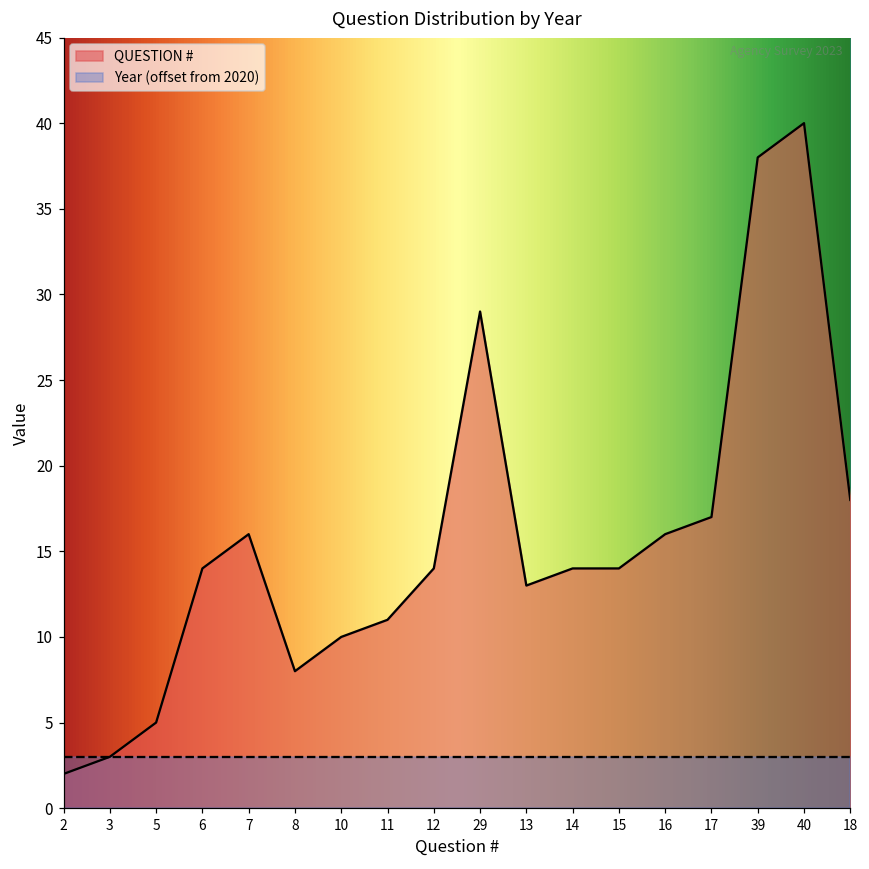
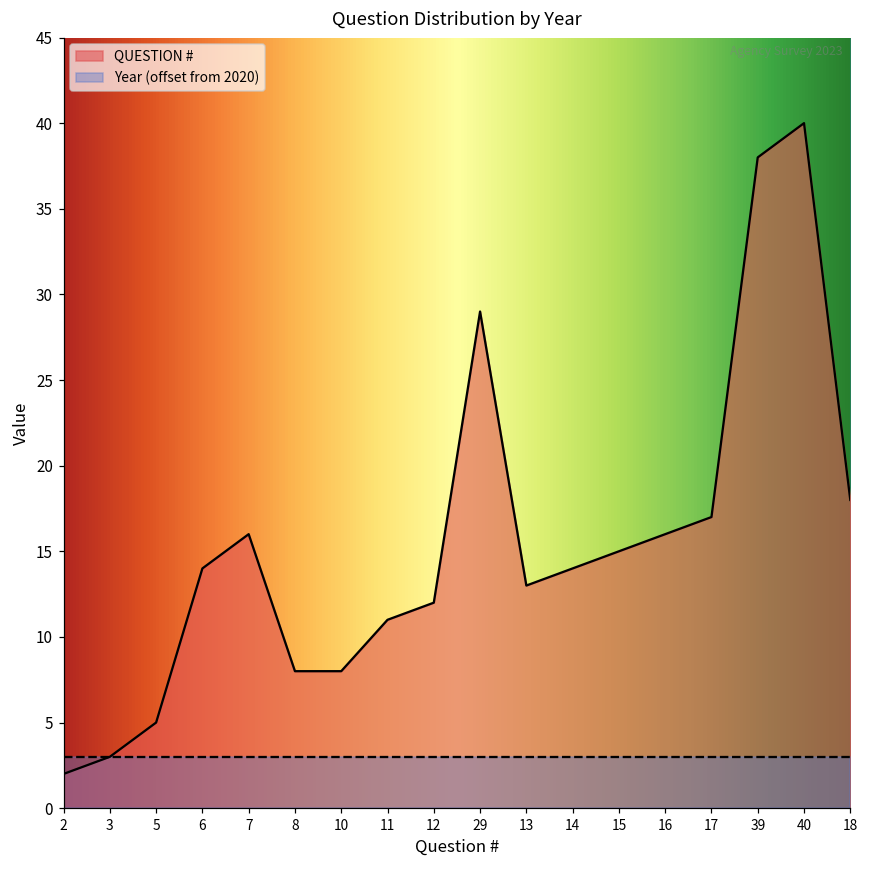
QUESTION #, 10: 10 -> 8
QUESTION #, 12: 14 -> 12
QUESTION #, 15: 14 -> 15
